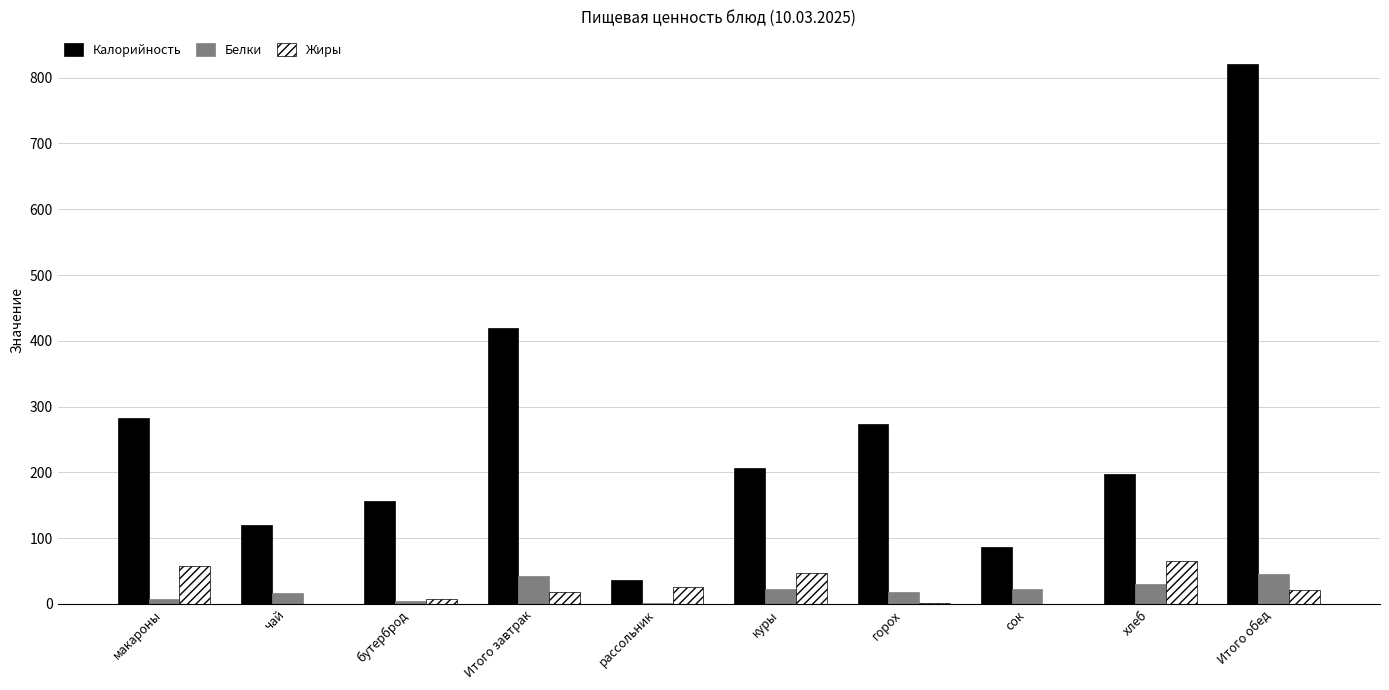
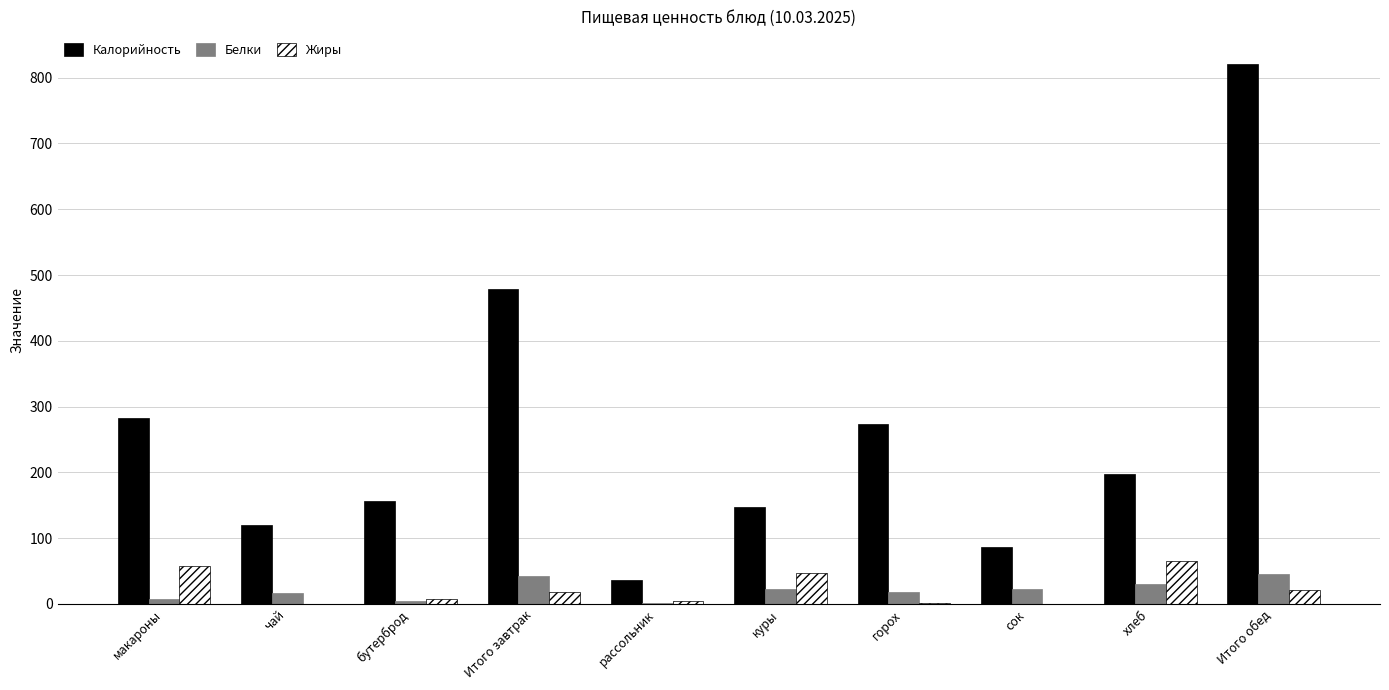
Калорийность, Итого завтрак: 420 -> 480
Жиры, рассольник: 30 -> 10
Калорийность, куры: 210 -> 150
